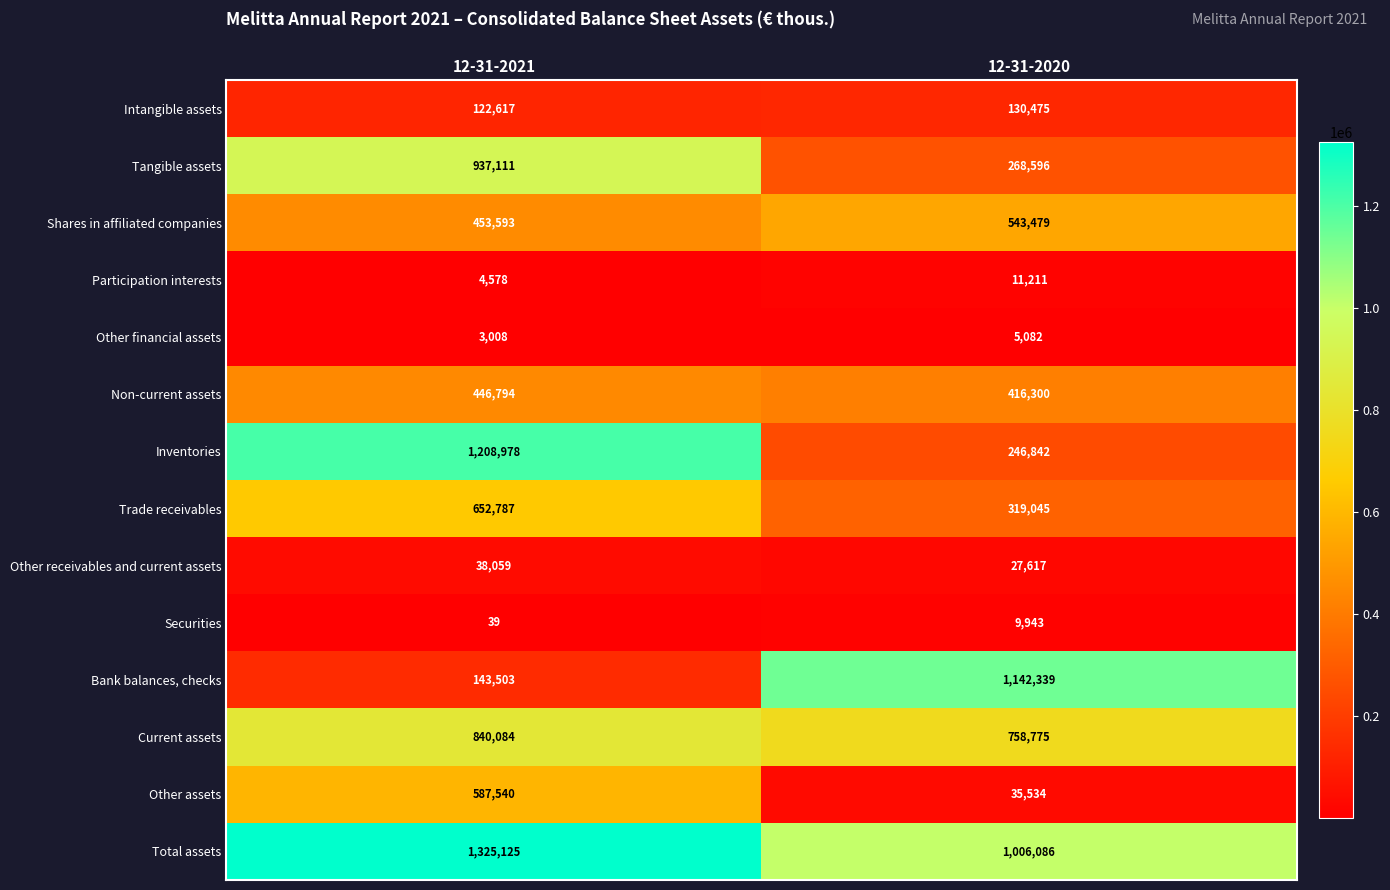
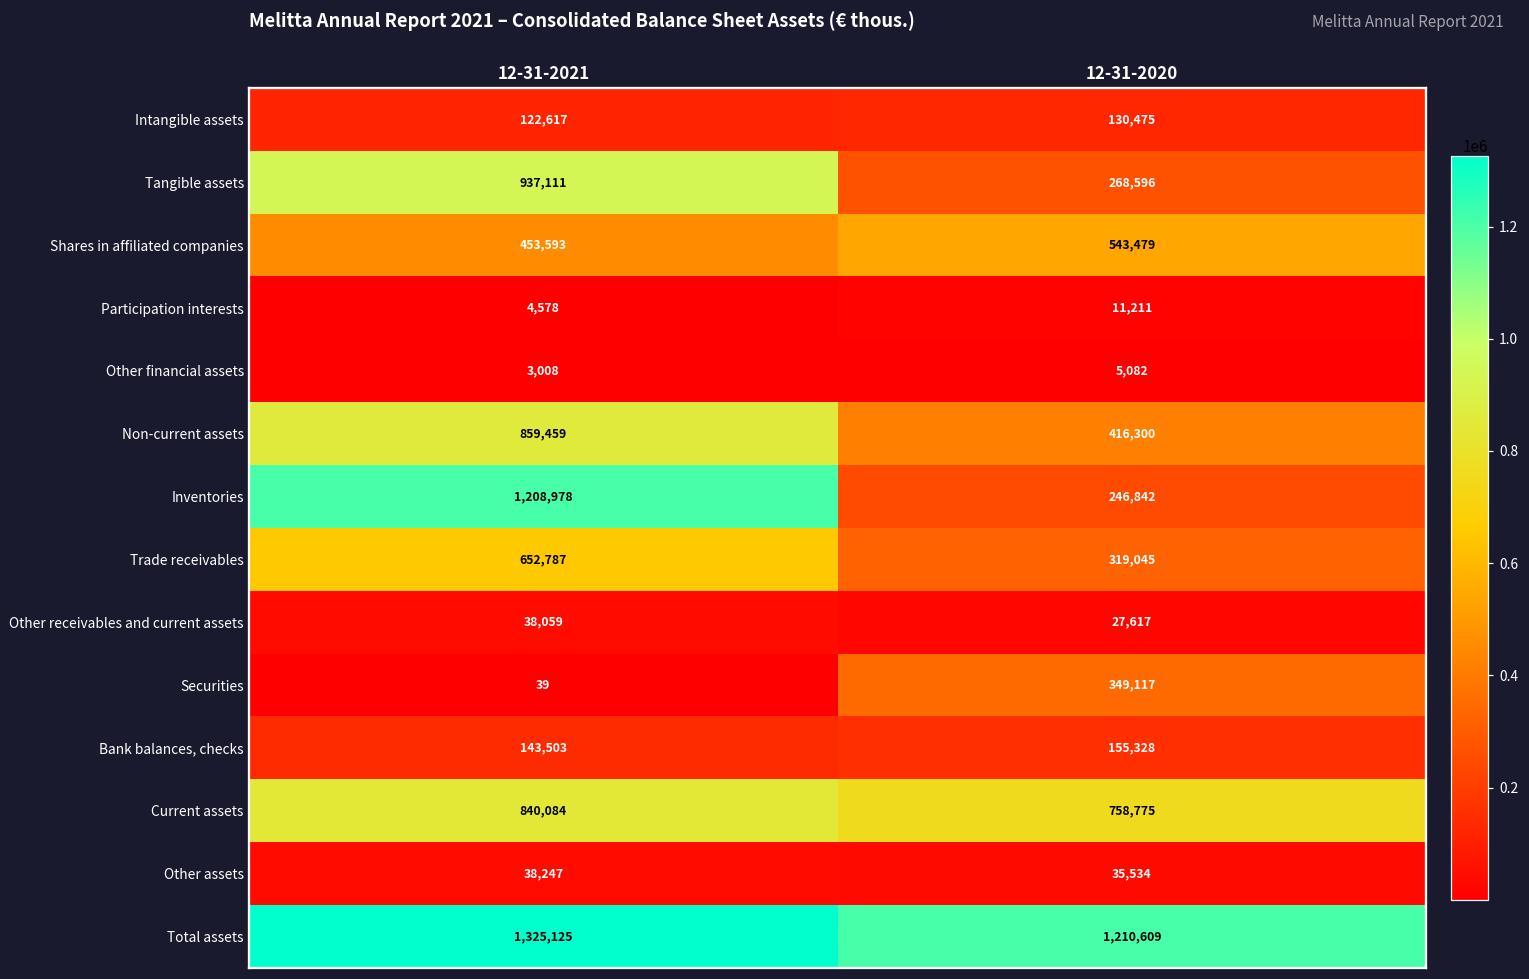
Non-current assets, 12-31-2021: 446,794 -> 859,459
Securities, 12-31-2020: 9,943 -> 349,117
Bank balances, checks, 12-31-2020: 1,142,339 -> 155,328
Other assets, 12-31-2021: 587,540 -> 38,247
Total assets, 12-31-2020: 1,006,086 -> 1,210,609
